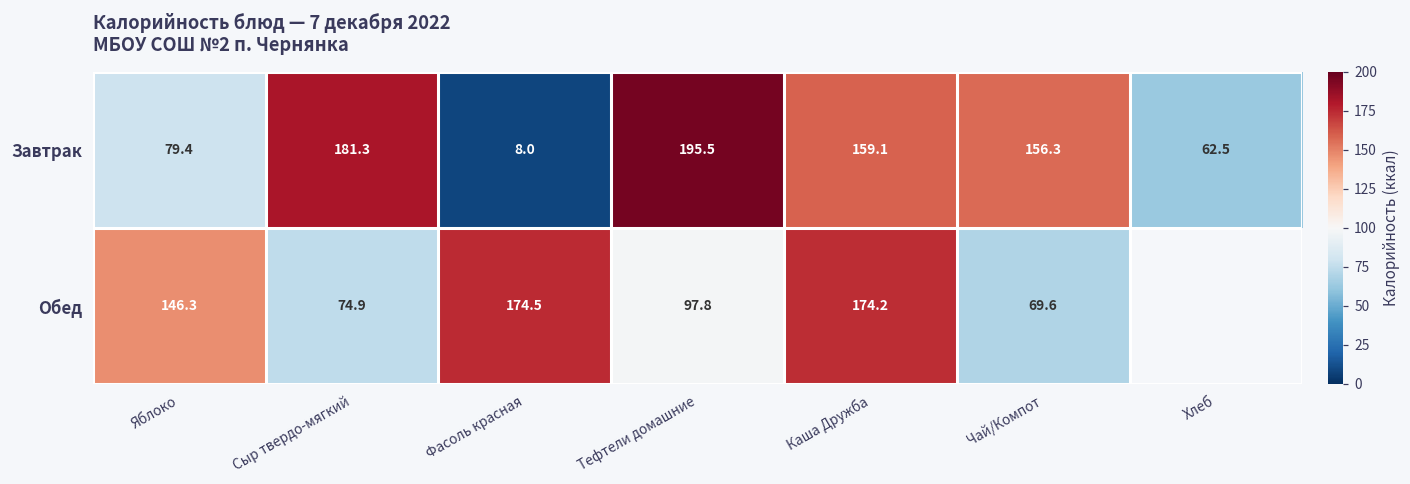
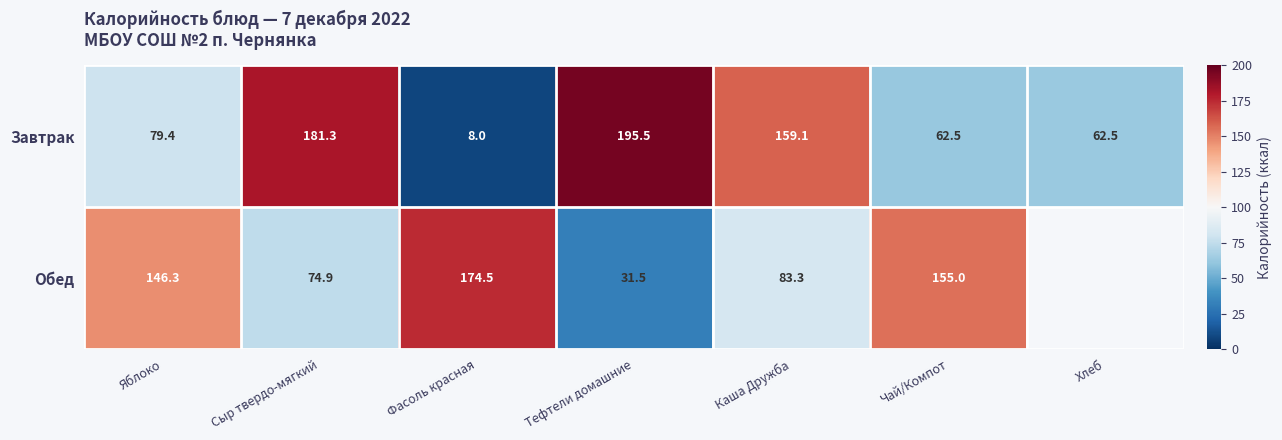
Завтрак, Чай/Компот: 156.3 -> 62.5
Обед, Тефтели домашние: 97.8 -> 31.5
Обед, Каша Дружба: 174.2 -> 83.3
Обед, Чай/Компот: 69.6 -> 155.0
